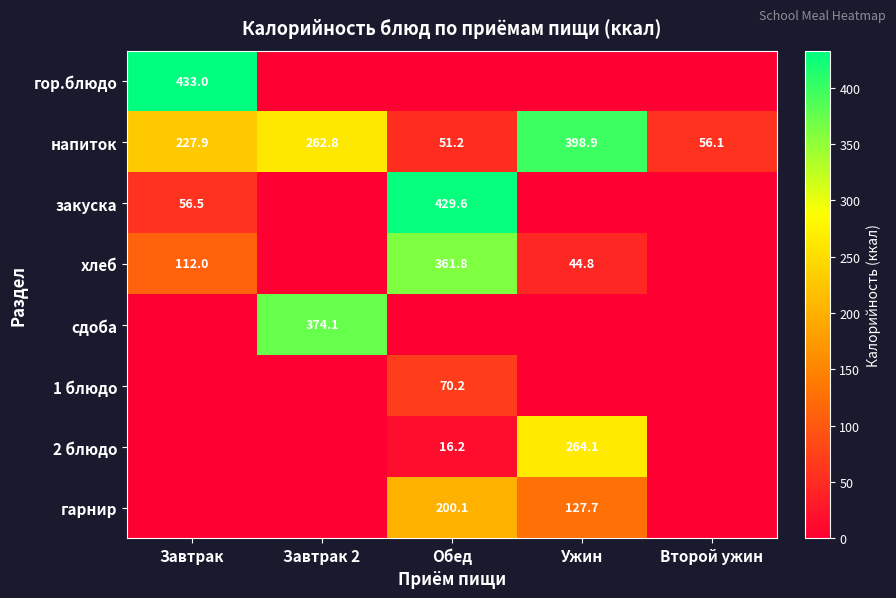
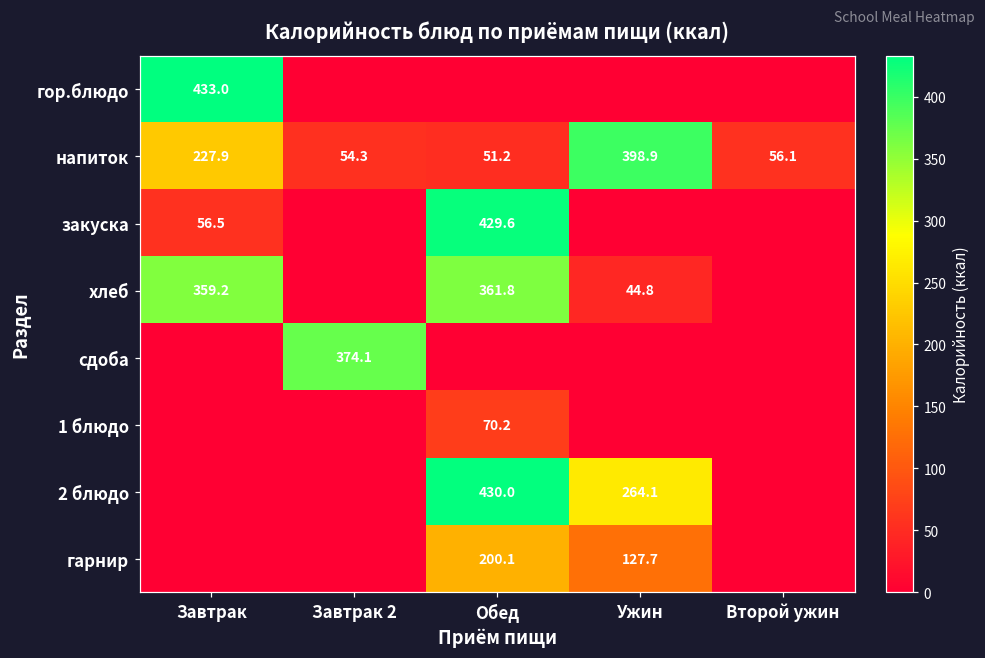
напиток, Завтрак 2: 262.8 -> 54.3
хлеб, Завтрак: 112.0 -> 359.2
2 блюдо, Обед: 16.2 -> 430.0
